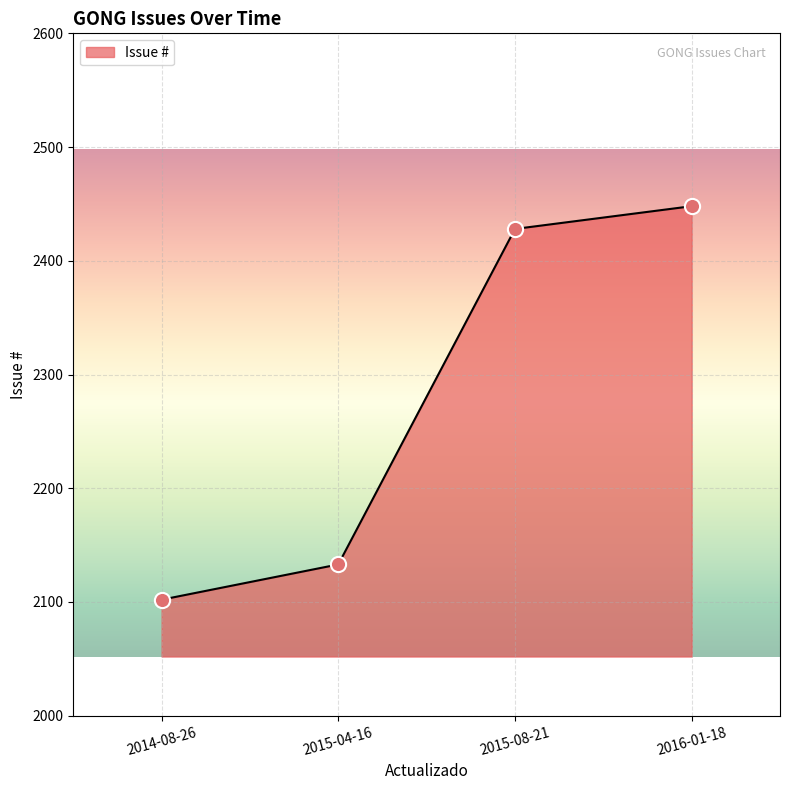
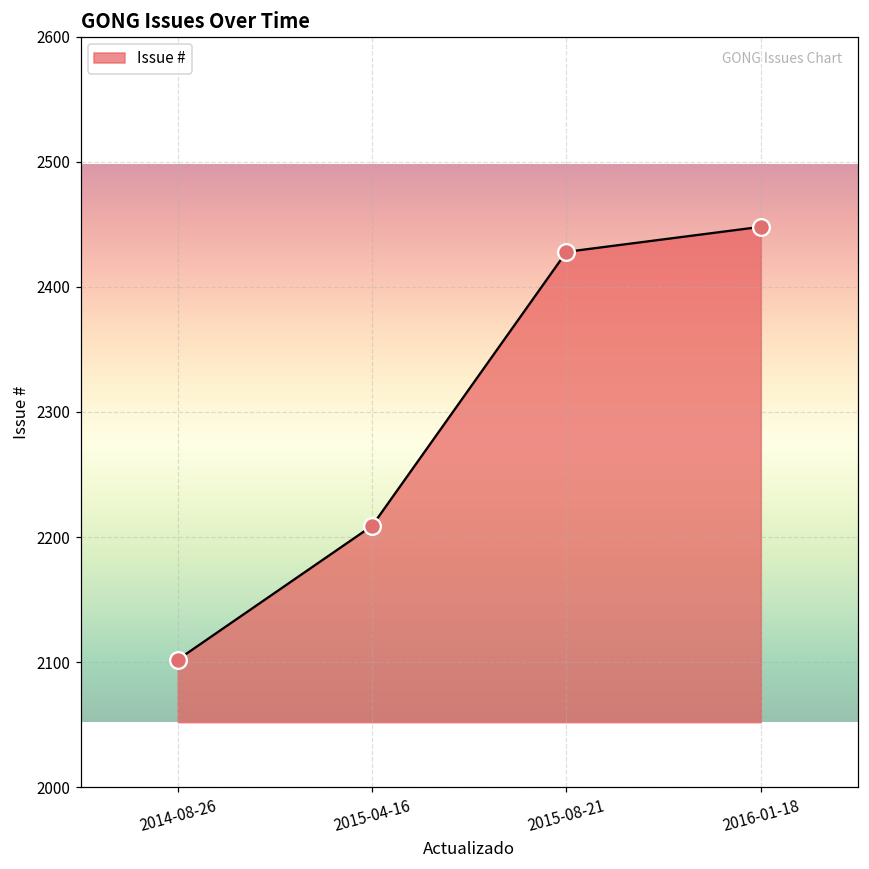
2015-04-16: 2133 -> 2209
